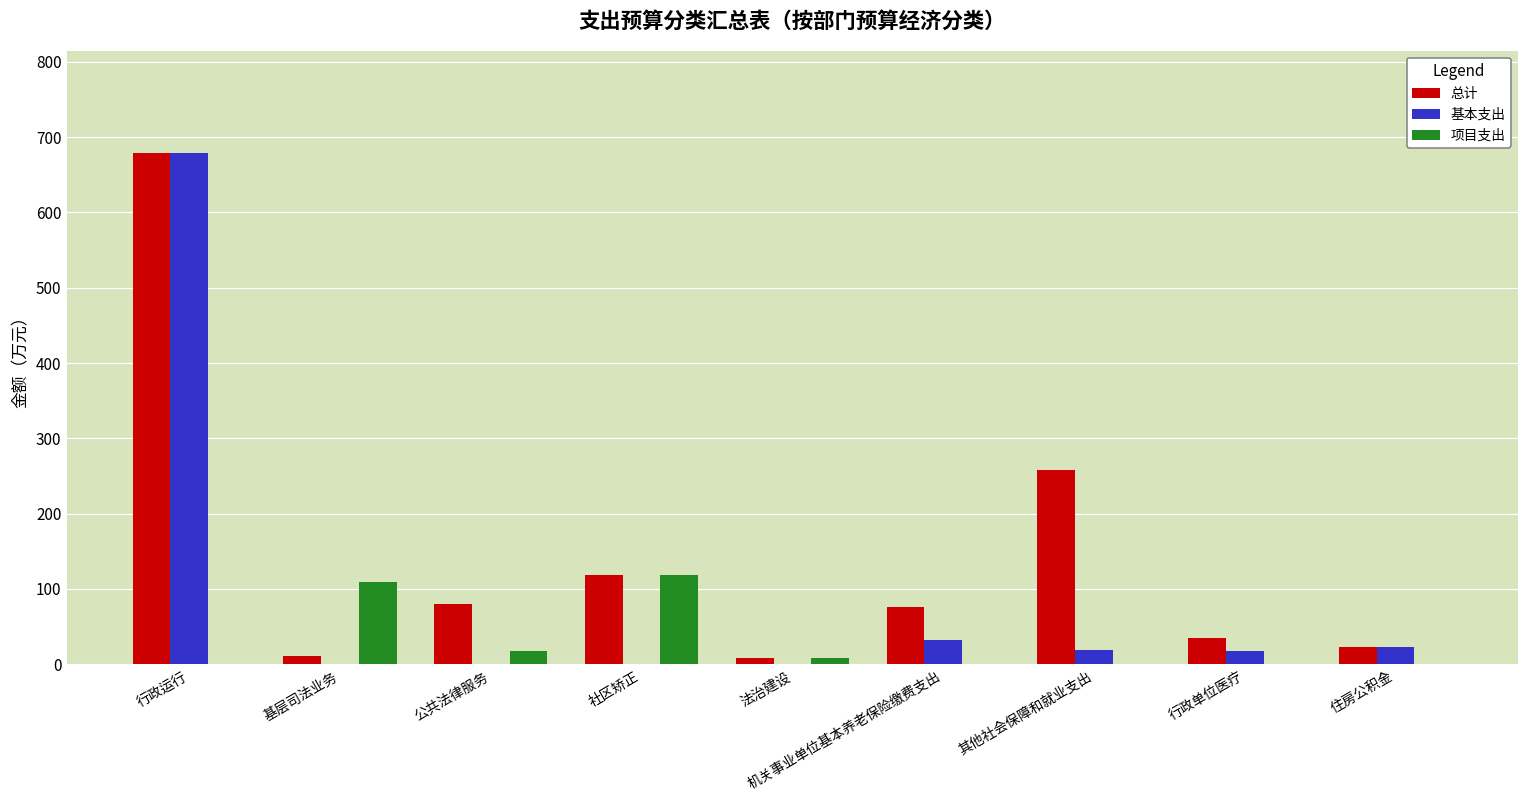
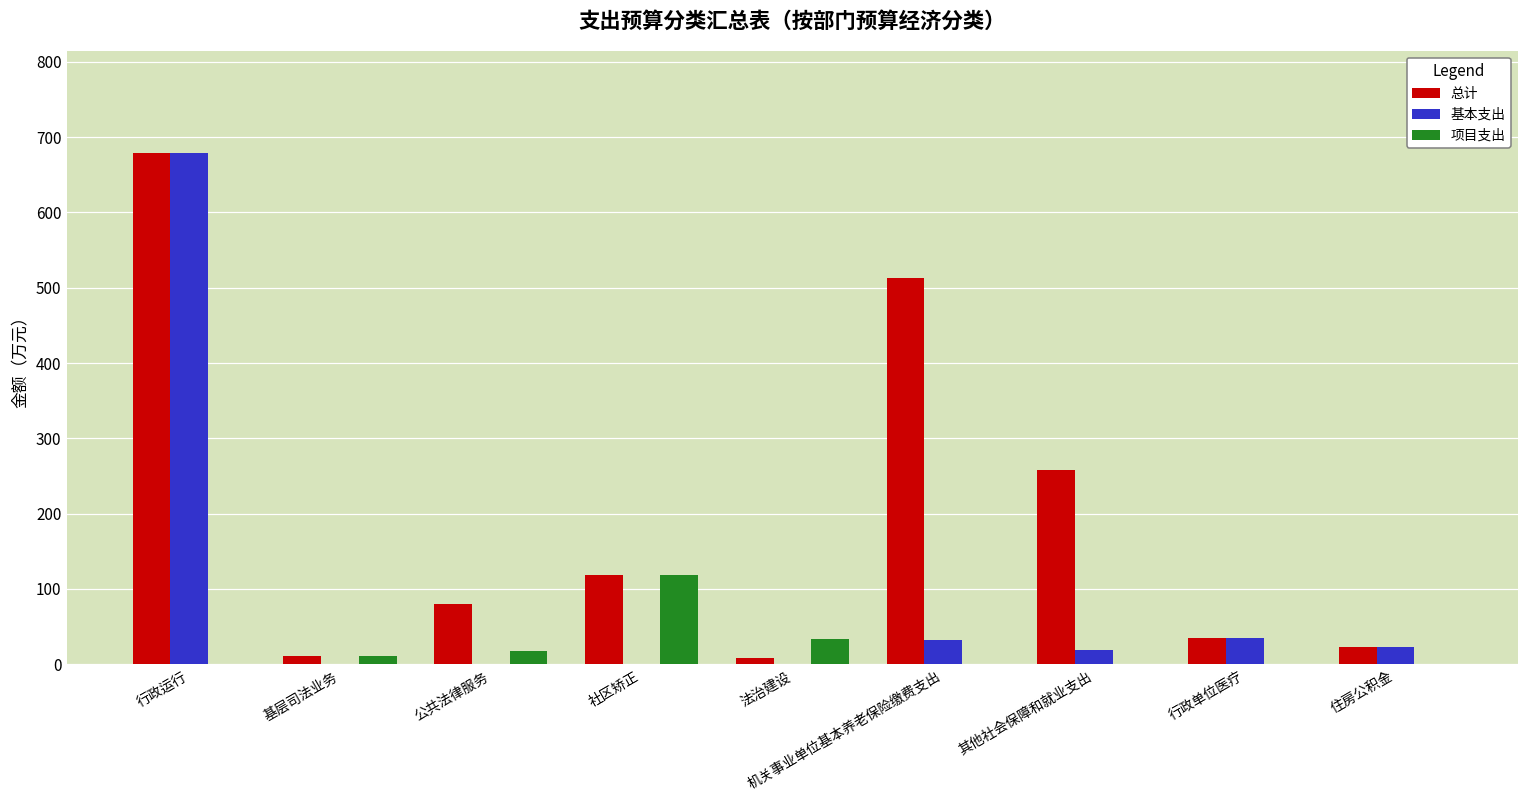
项目支出, 基层司法业务: 110 -> 10
项目支出, 法治建设: 10 -> 30
总计, 机关事业单位基本养老保险缴费支出: 80 -> 510
基本支出, 行政单位医疗: 20 -> 30
